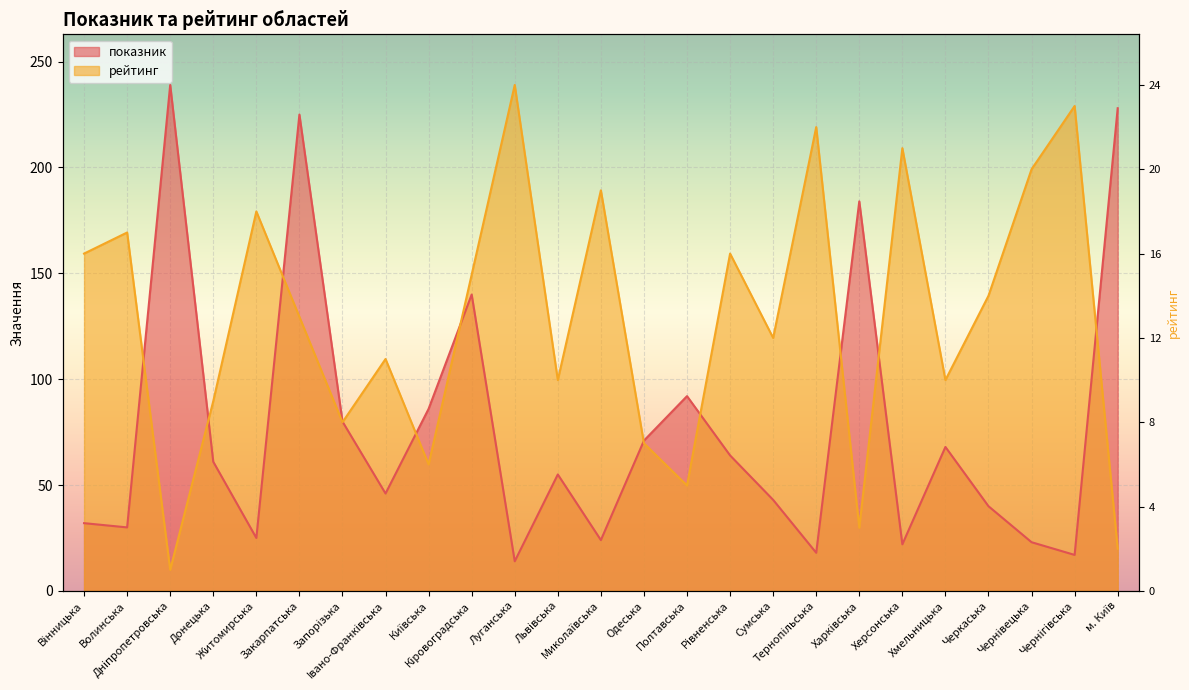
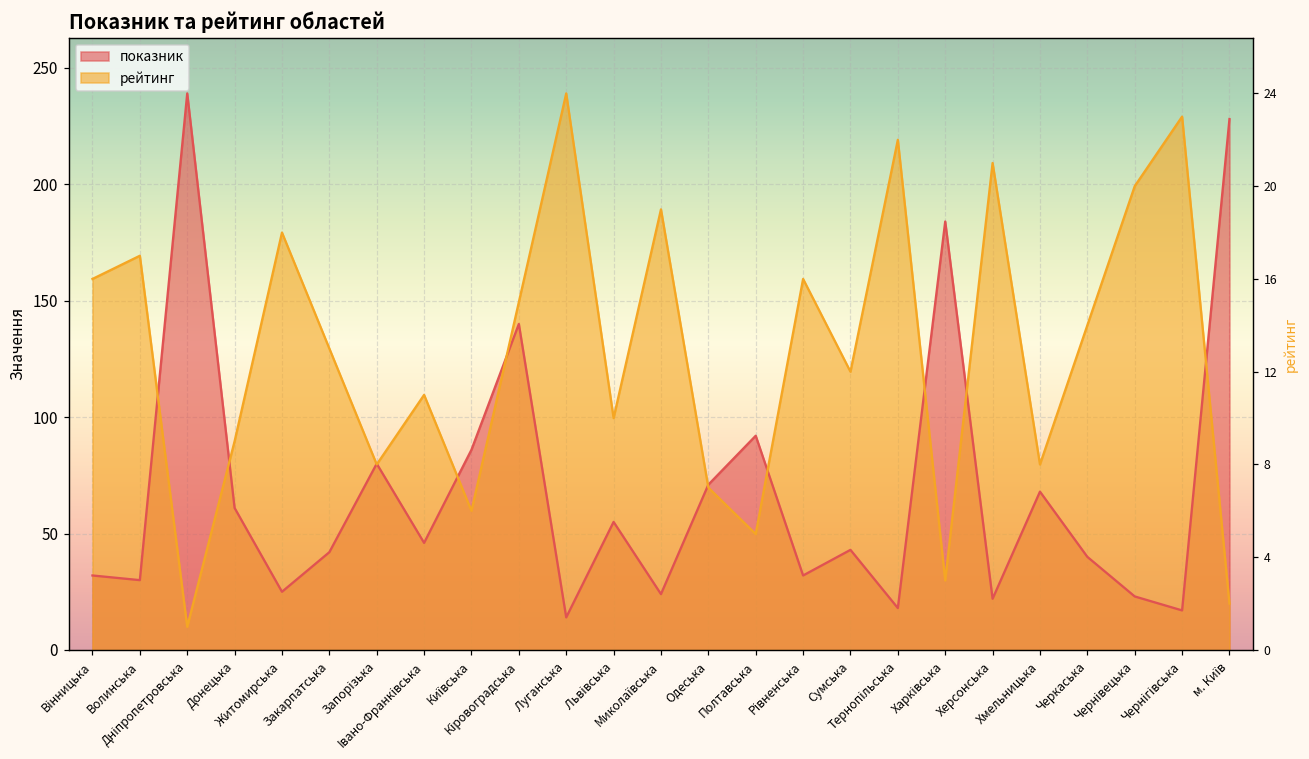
показник, Закарпатська: 225 -> 42
показник, Рівненська: 64 -> 32
рейтинг, Хмельницька: 100 -> 80
